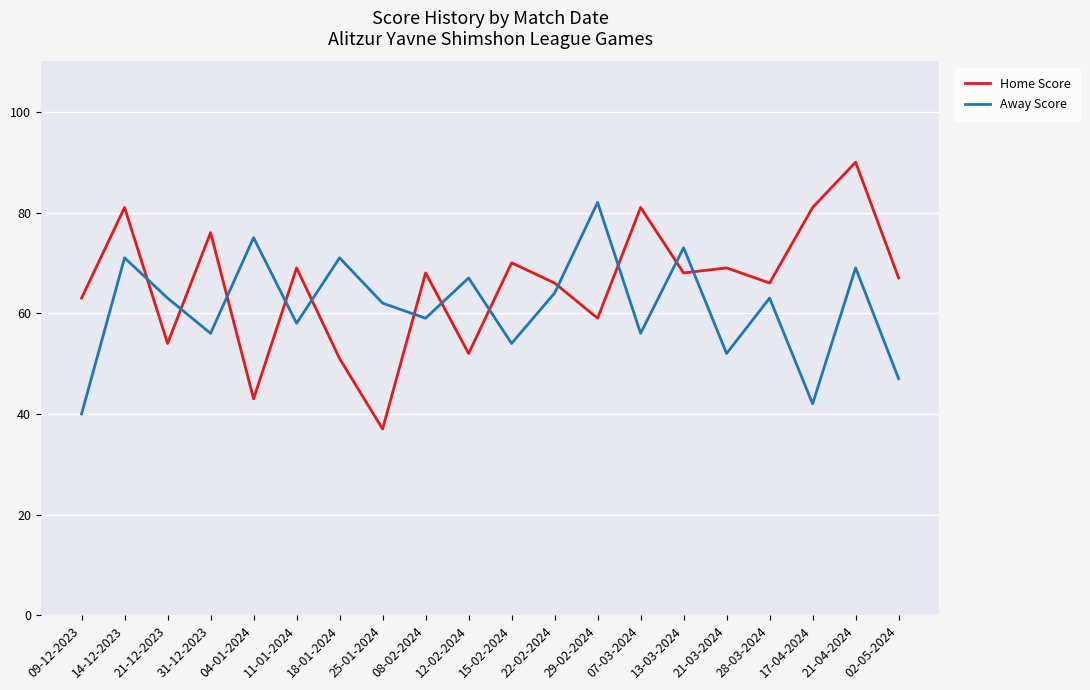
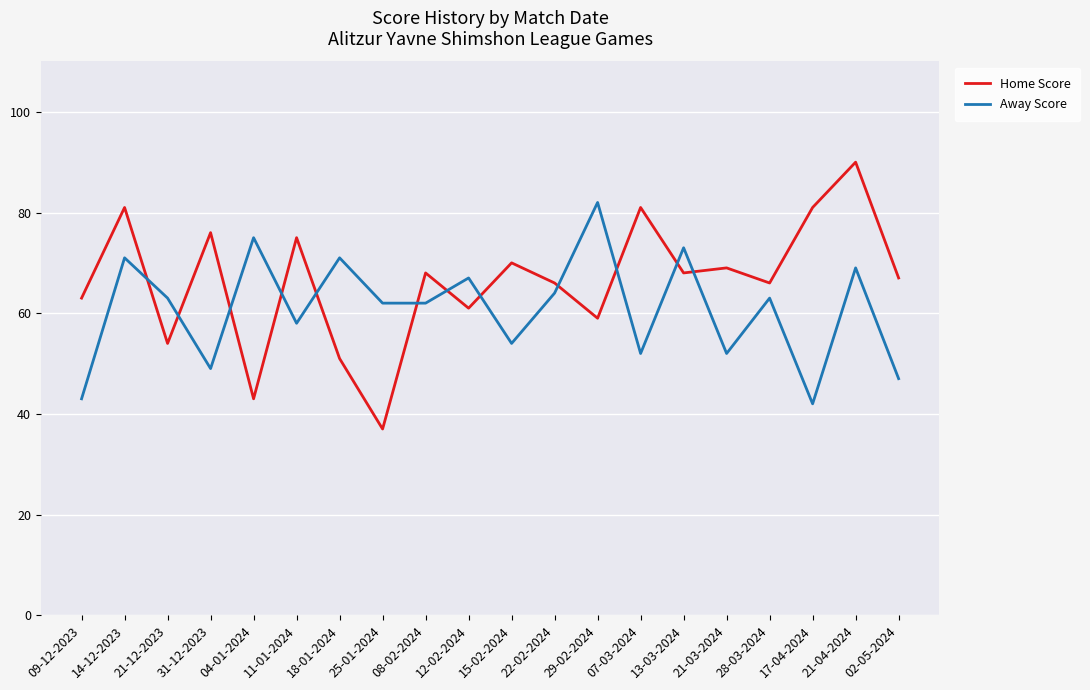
Away Score, 09-12-2023: 40 -> 43
Away Score, 31-12-2023: 56 -> 49
Home Score, 11-01-2024: 69 -> 75
Away Score, 08-02-2024: 59 -> 62
Home Score, 12-02-2024: 52 -> 61
Away Score, 07-03-2024: 56 -> 52
